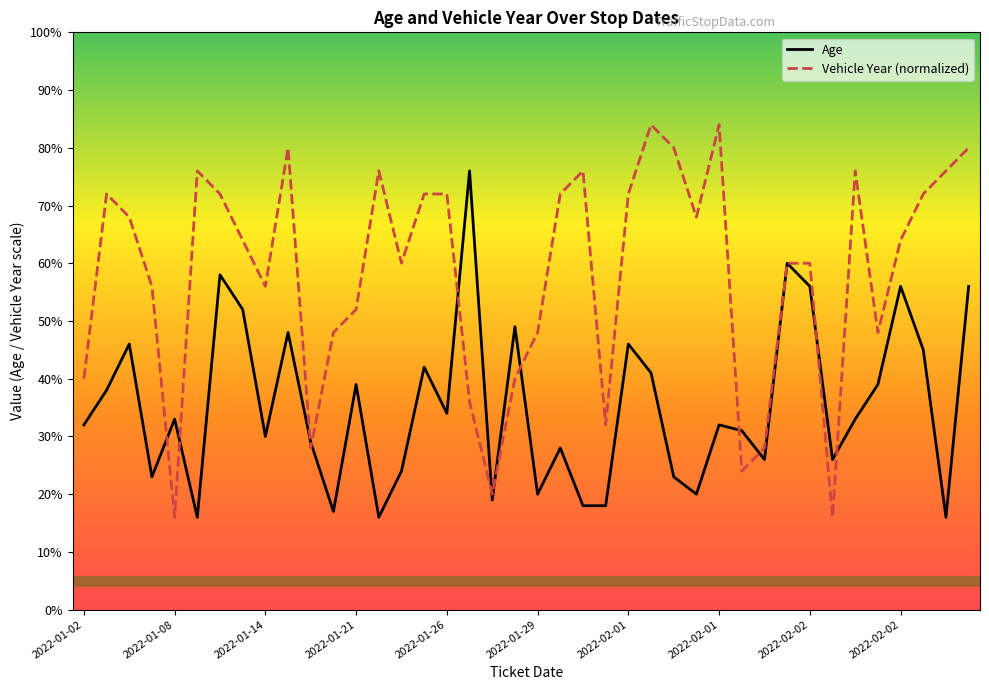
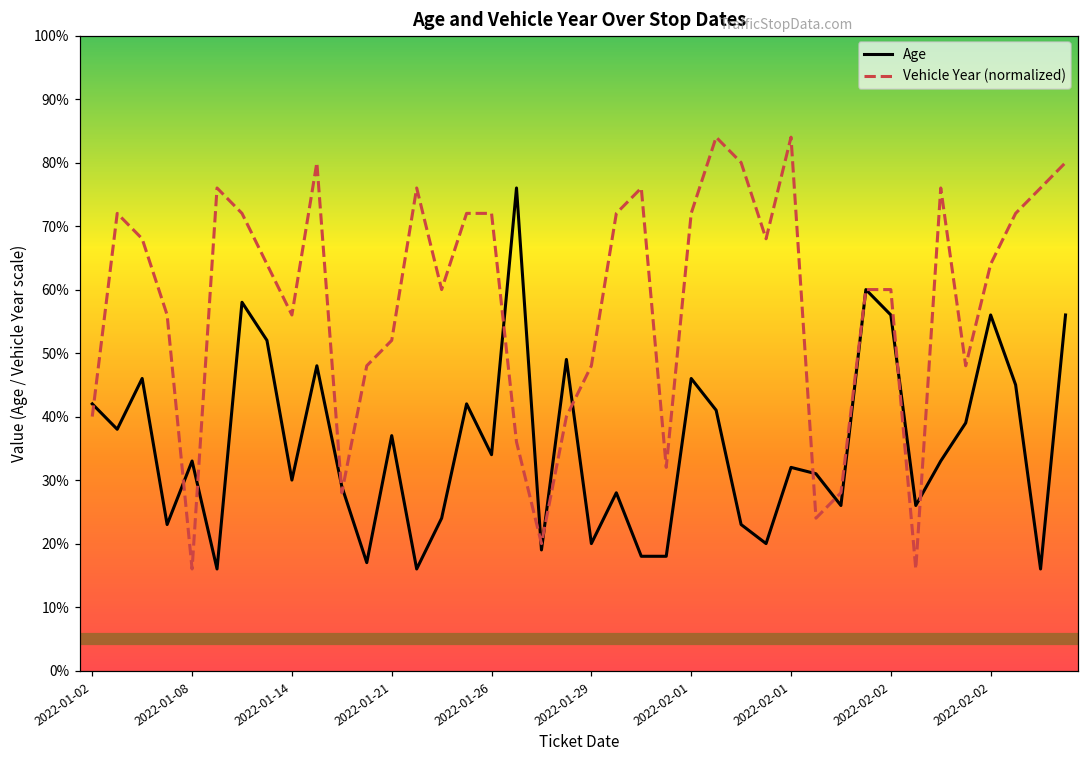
Age, 2022-01-02: 32% -> 42%
Age, 2022-01-21: 39% -> 37%
